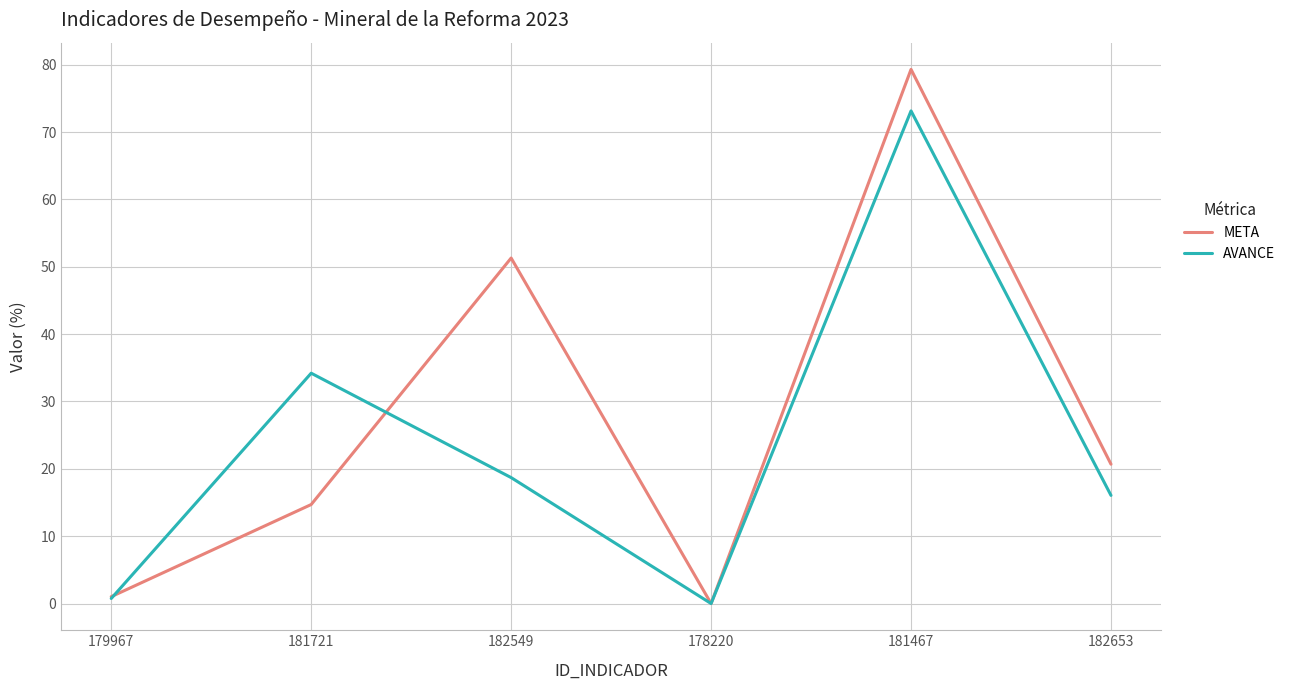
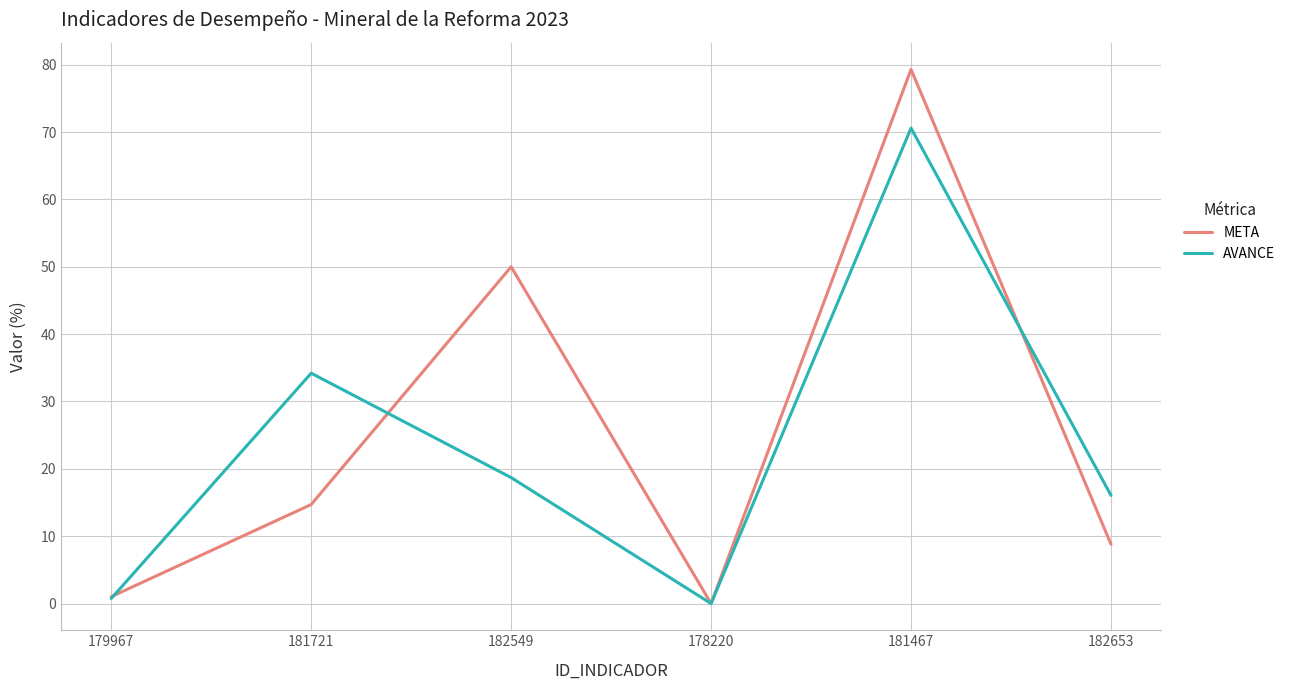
META, 182549: 51 -> 50
AVANCE, 181467: 73 -> 71
META, 182653: 21 -> 9
